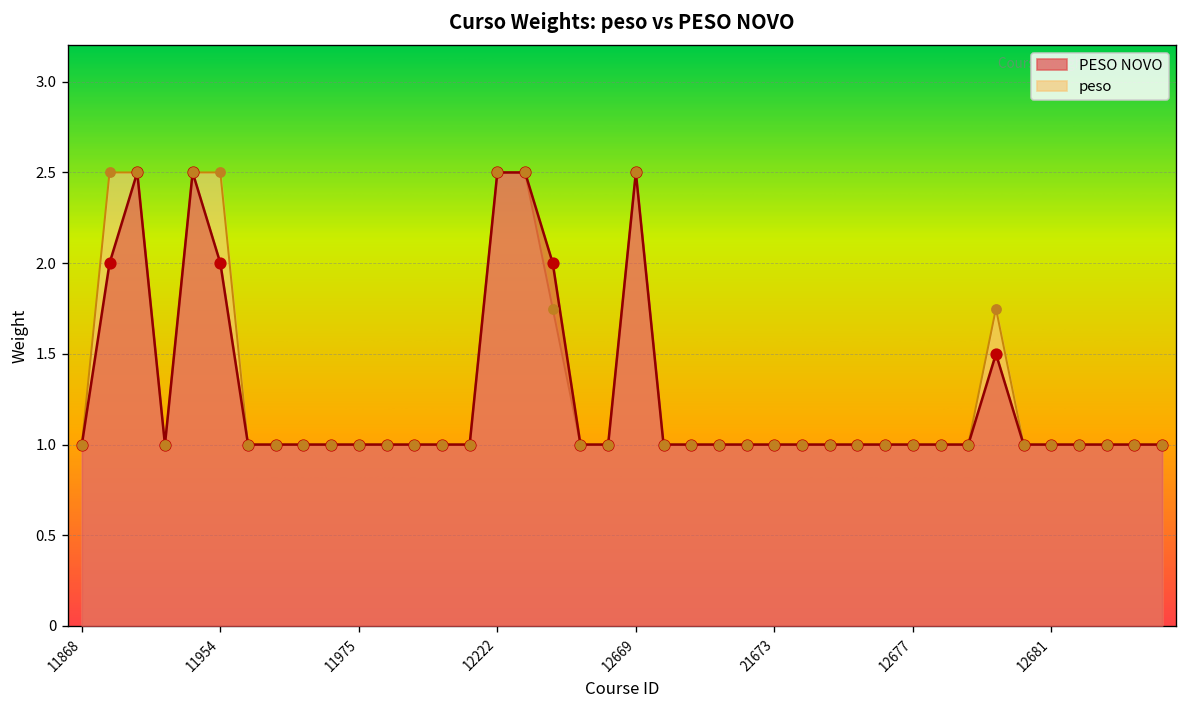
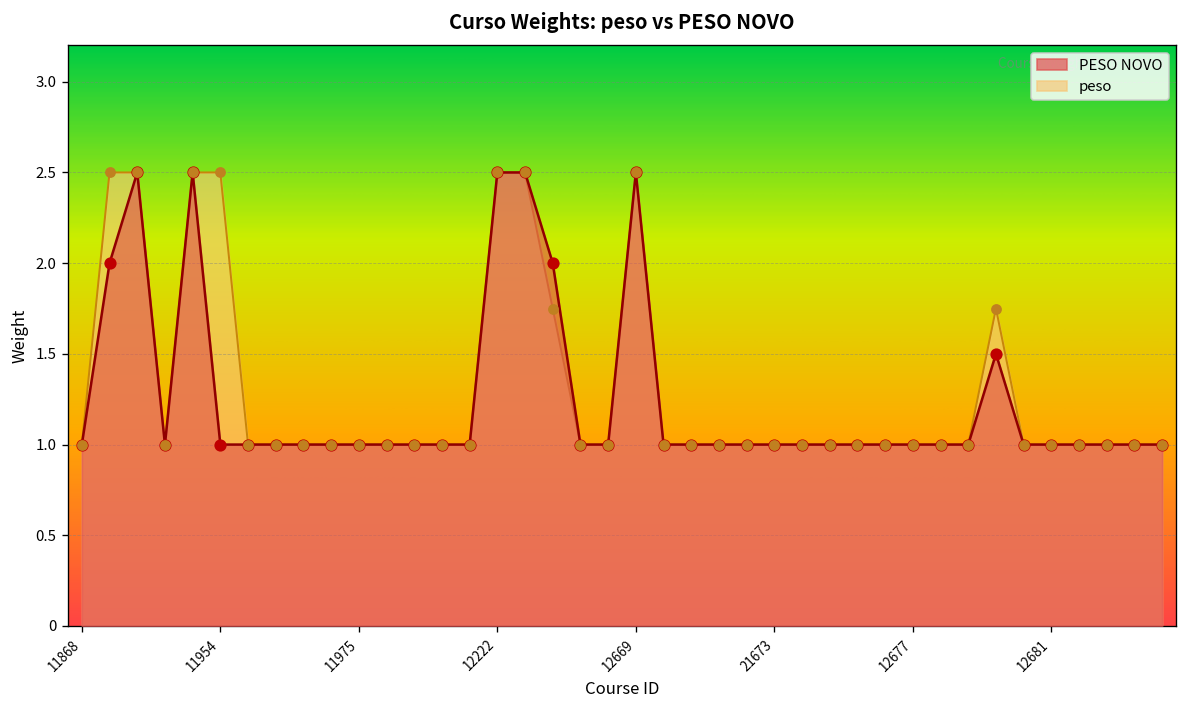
PESO NOVO, 11954: 2 -> 1
